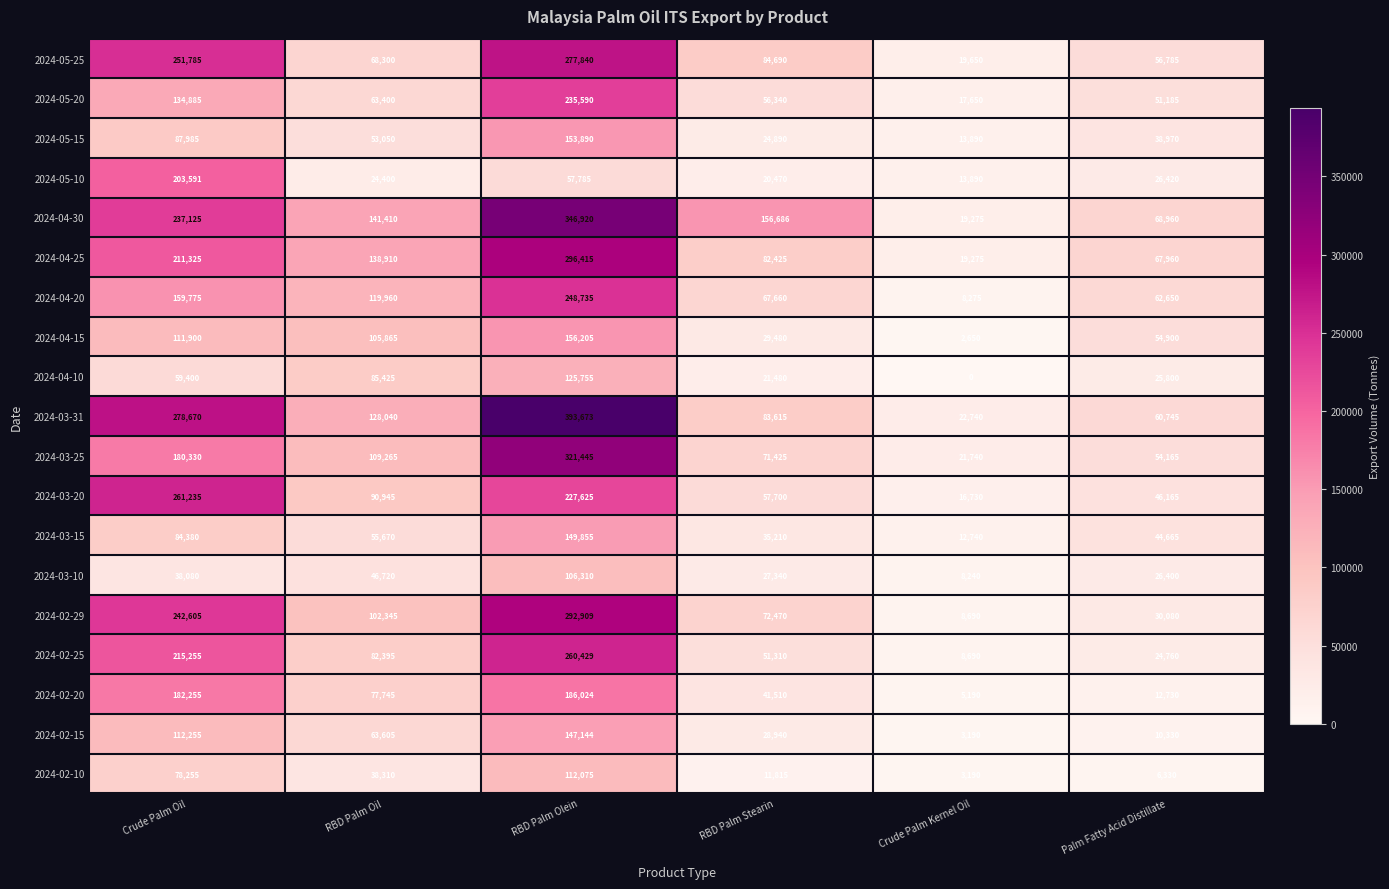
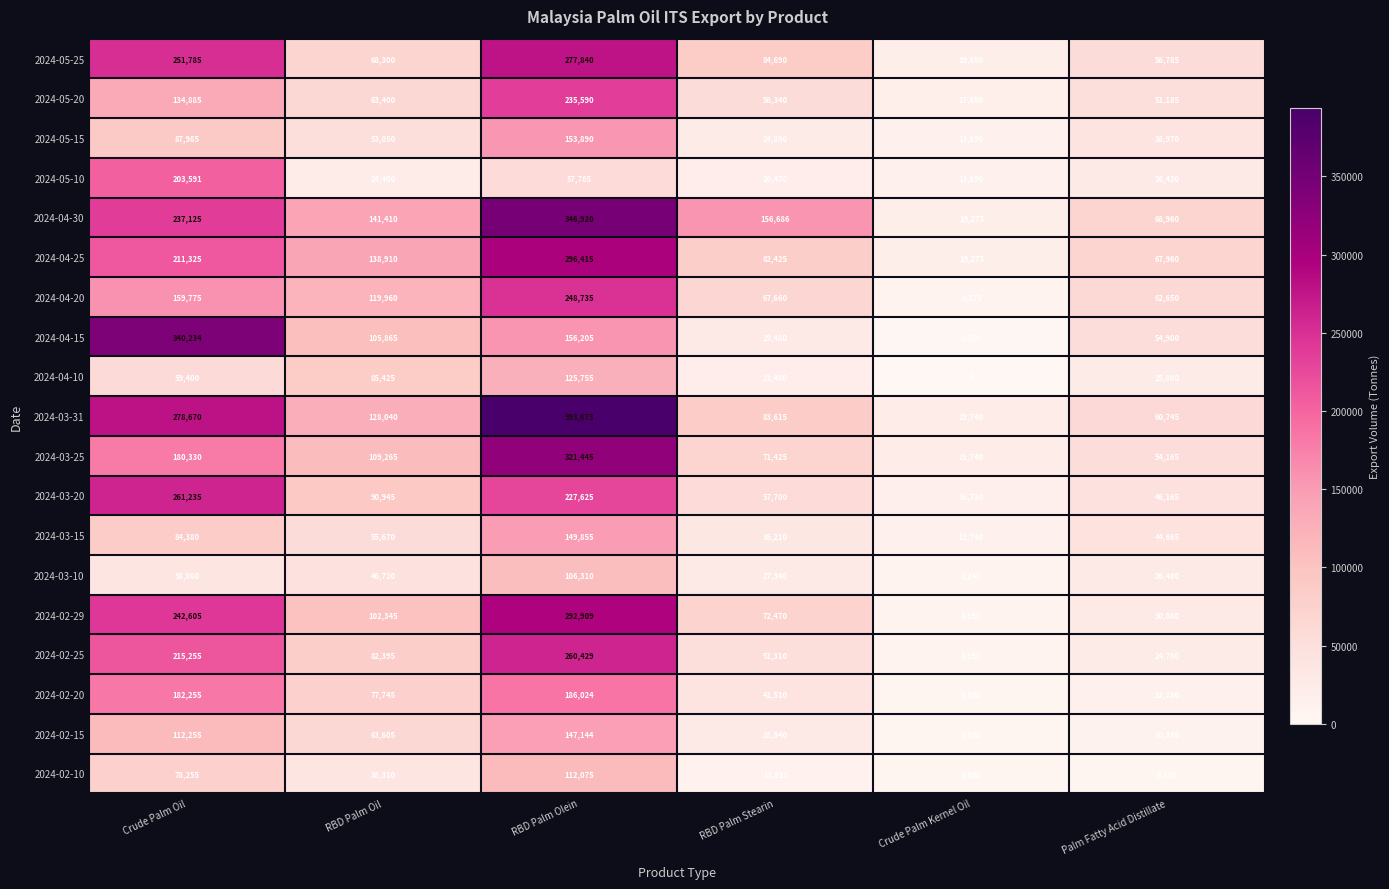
2024-04-15, Crude Palm Oil: 111,900 -> 340,234
